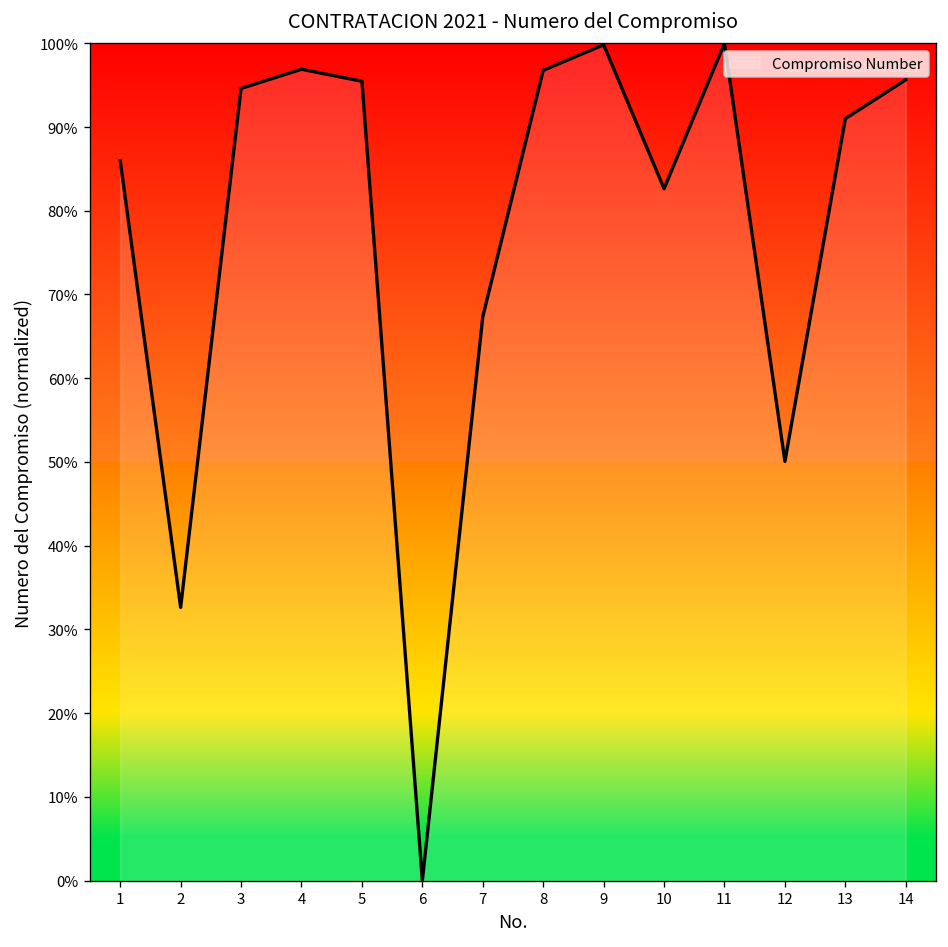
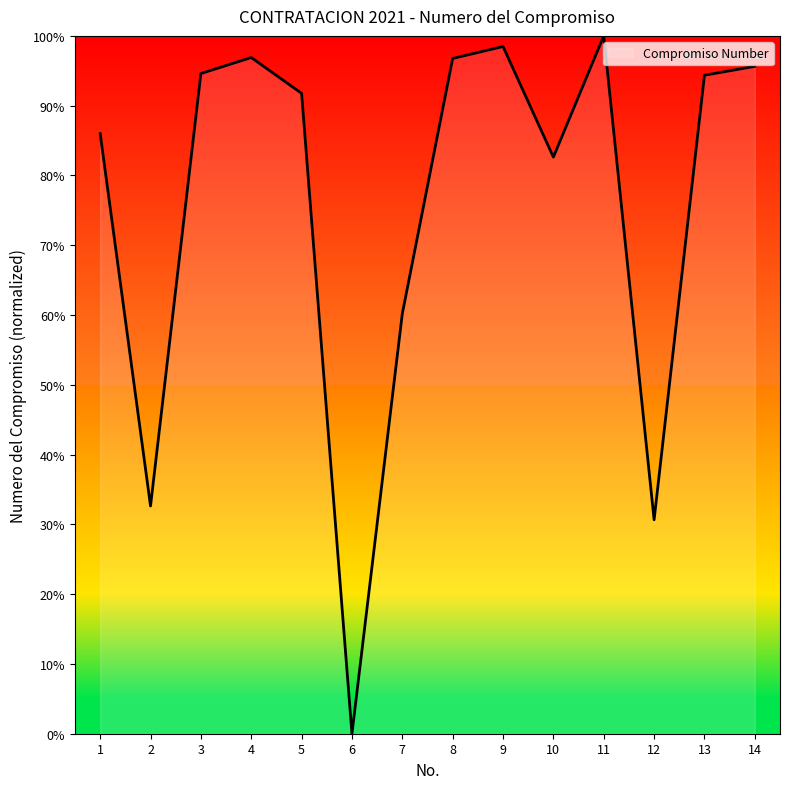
5: 95% -> 92%
7: 67% -> 60%
9: 100% -> 98%
12: 50% -> 31%
13: 91% -> 94%
